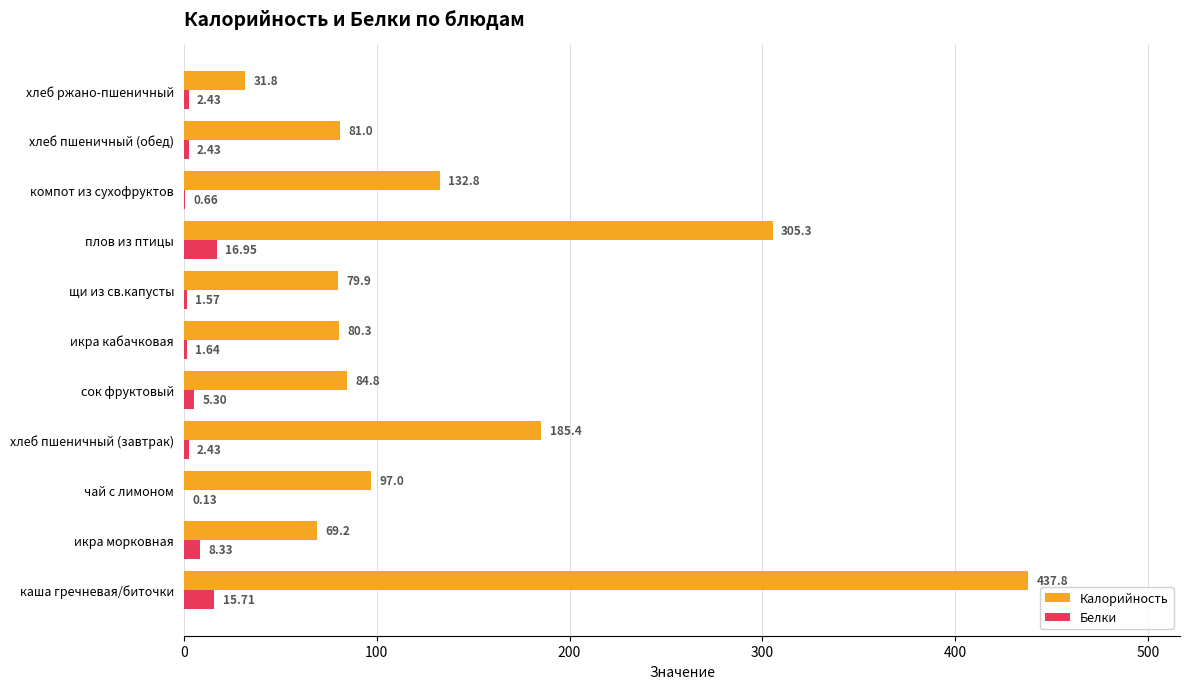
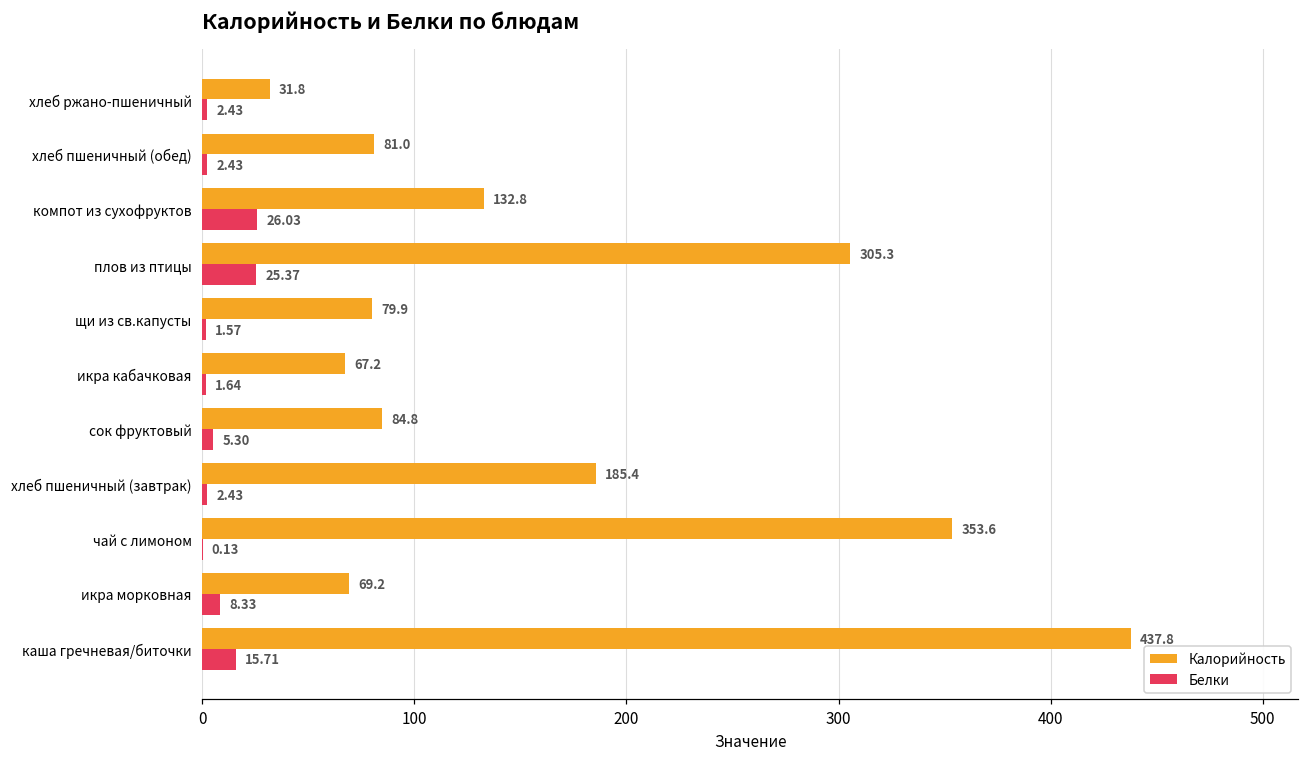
Белки, компот из сухофруктов: 0.66 -> 26.03
Белки, плов из птицы: 16.95 -> 25.37
Калорийность, икра кабачковая: 80.3 -> 67.2
Калорийность, чай с лимоном: 97.0 -> 353.6
